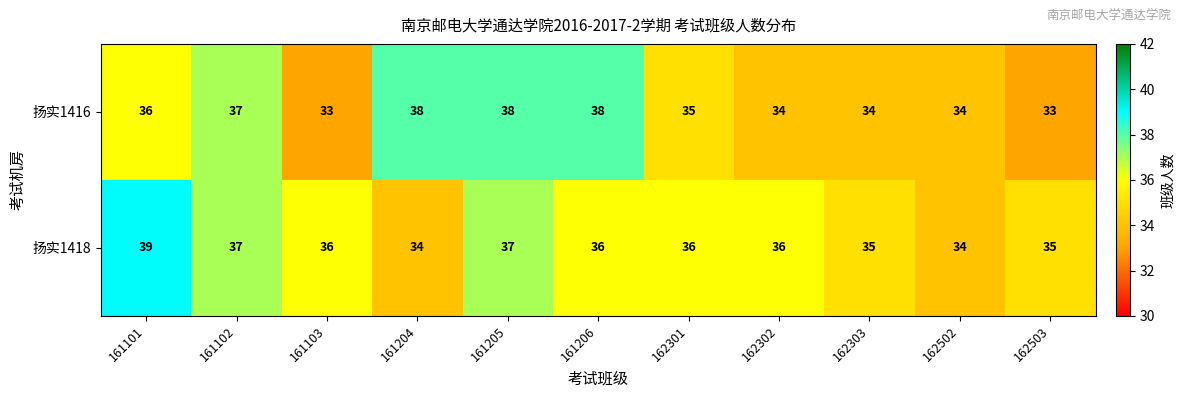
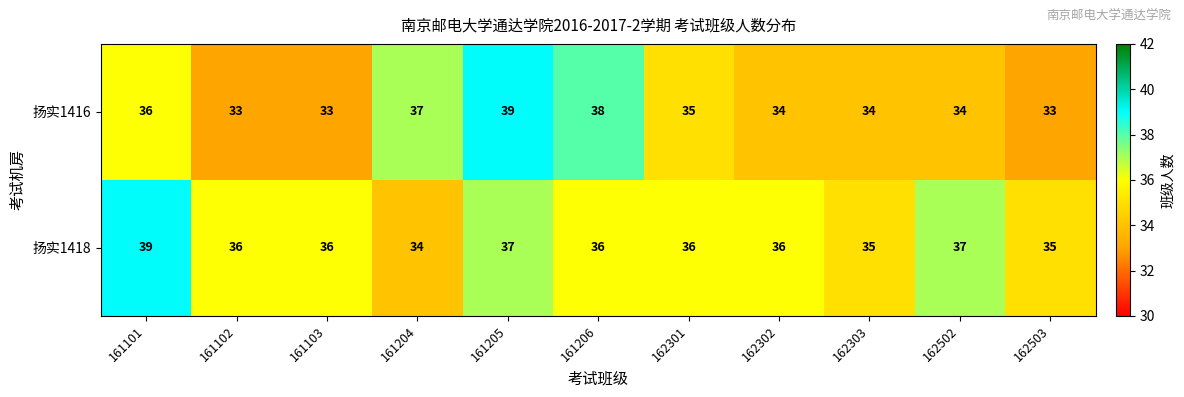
扬实1416, 161102: 37 -> 33
扬实1416, 161204: 38 -> 37
扬实1416, 161205: 38 -> 39
扬实1418, 161102: 37 -> 36
扬实1418, 162502: 34 -> 37
